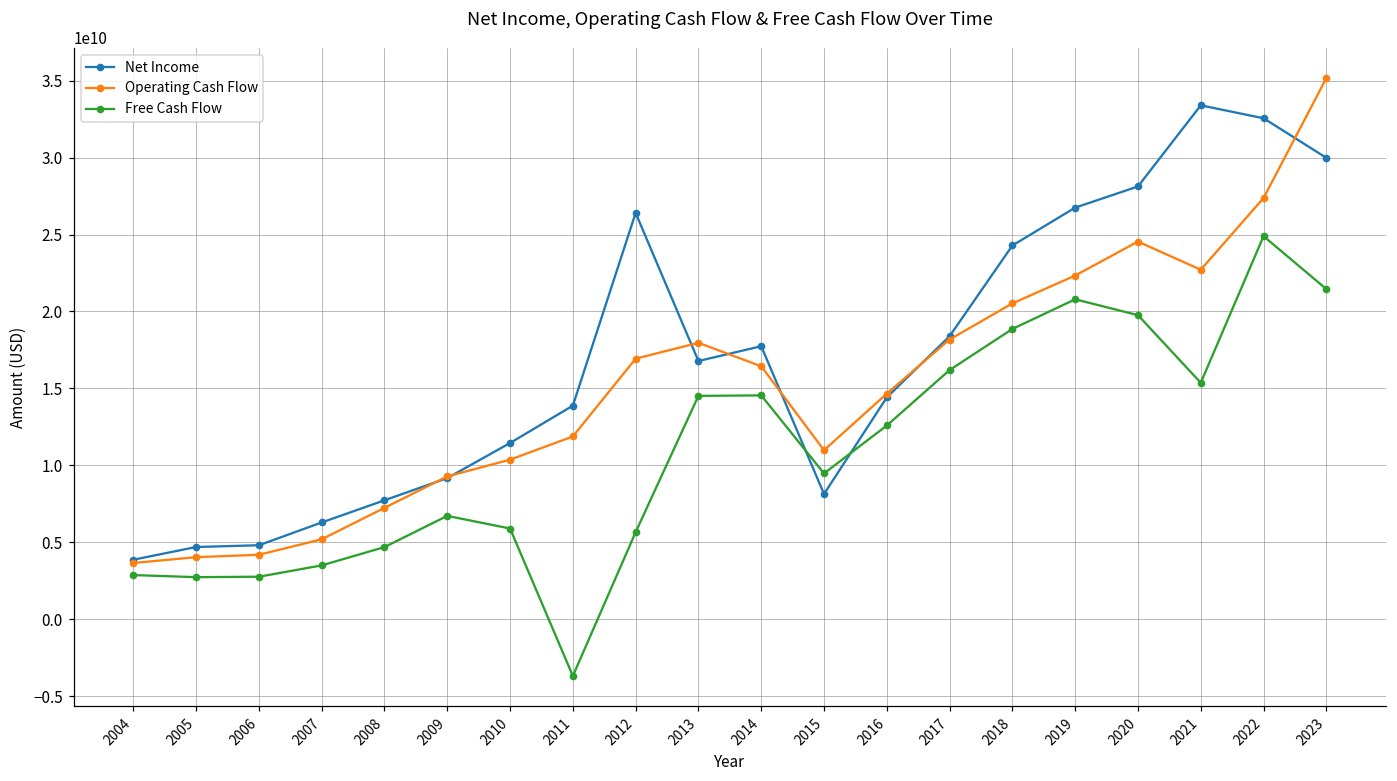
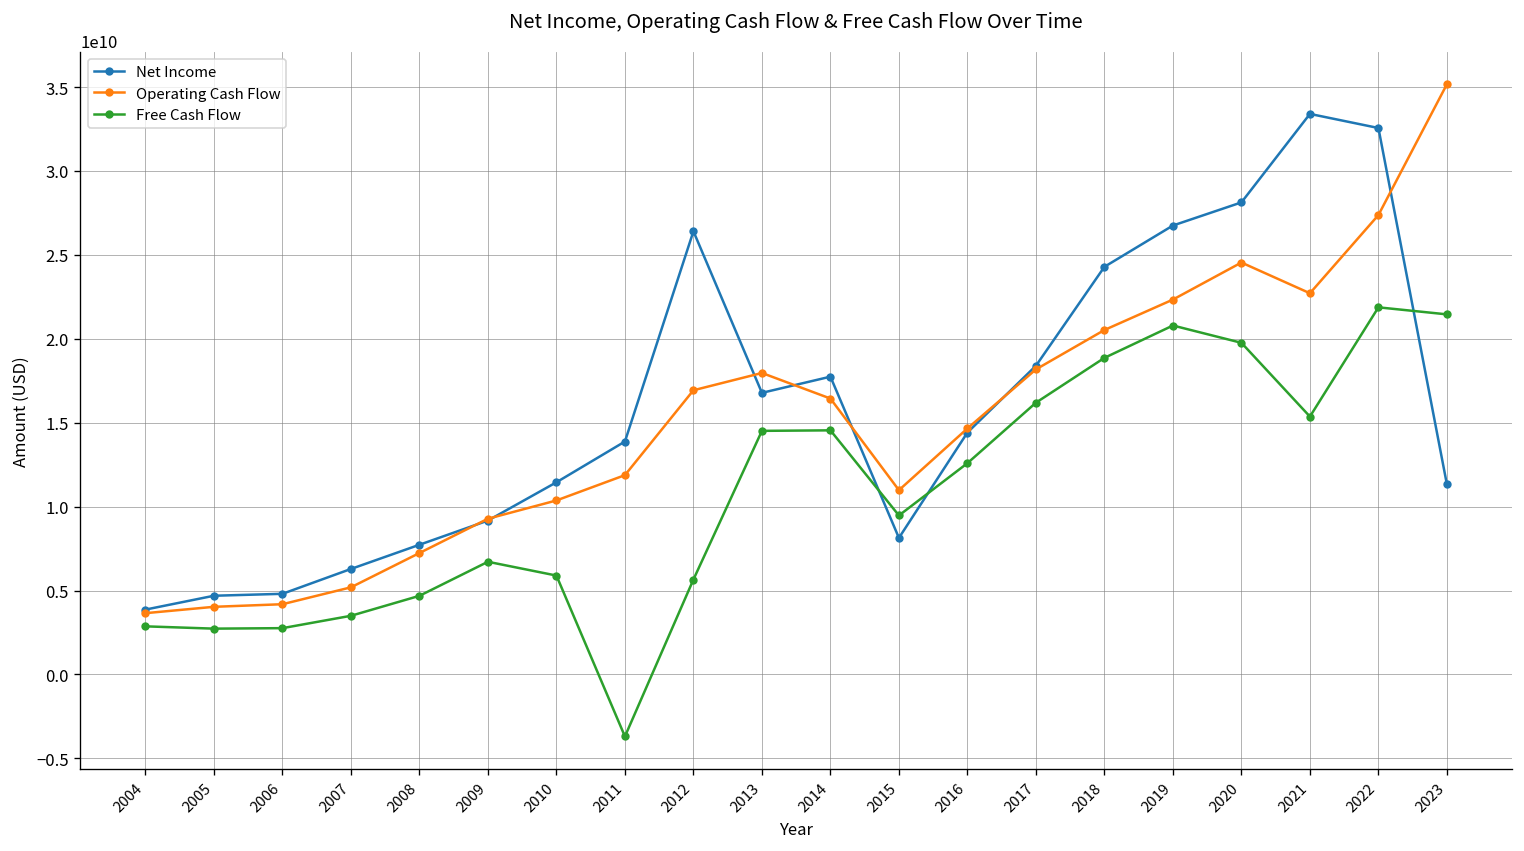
Free Cash Flow, 2022: 24900000000 -> 21900000000
Net Income, 2023: 30000000000 -> 11300000000
